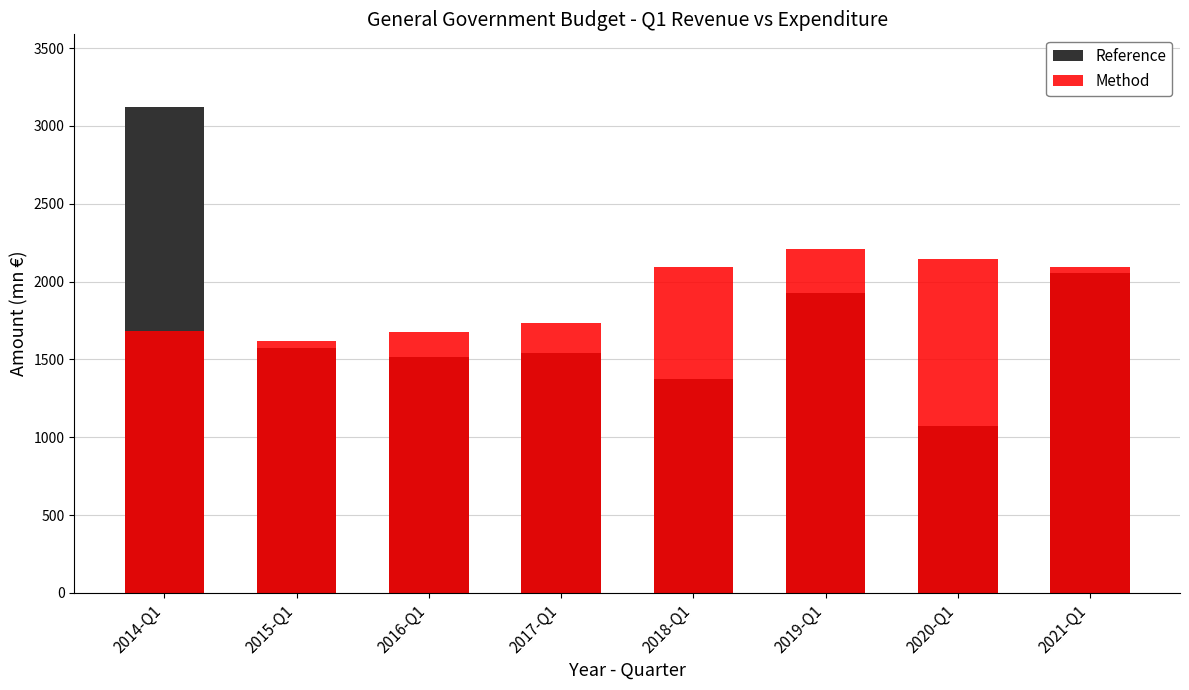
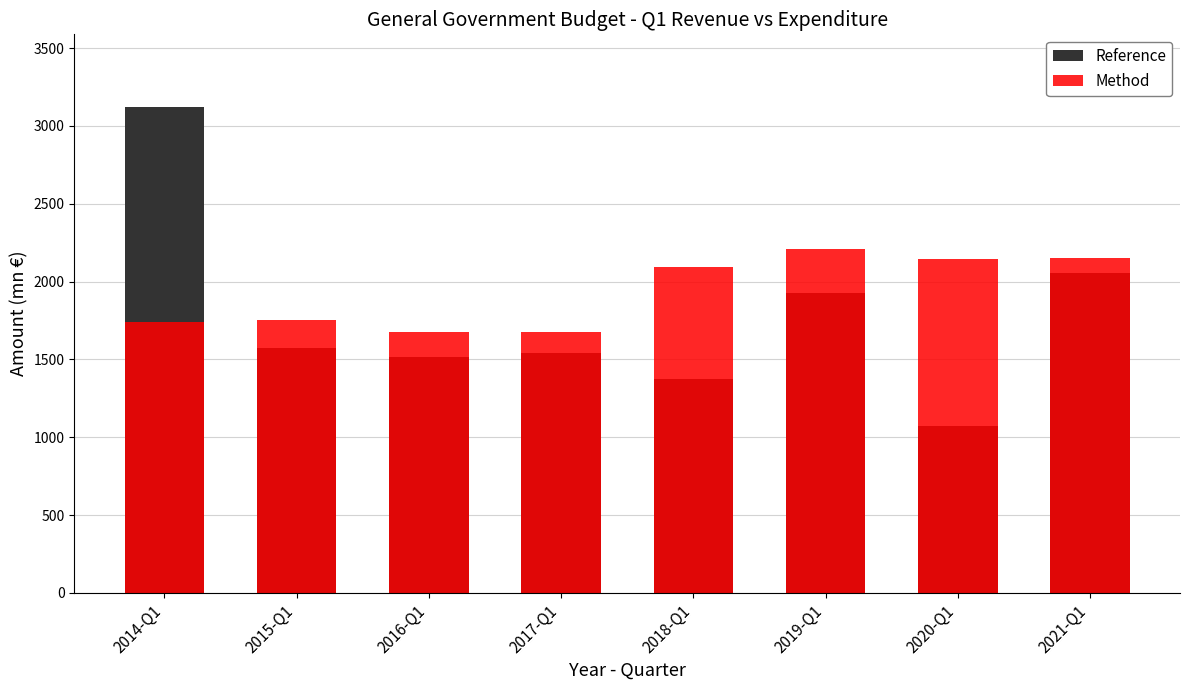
Method, 2014-Q1: 1680 -> 1740
Method, 2015-Q1: 1620 -> 1750
Method, 2017-Q1: 1730 -> 1680
Method, 2021-Q1: 2100 -> 2150
